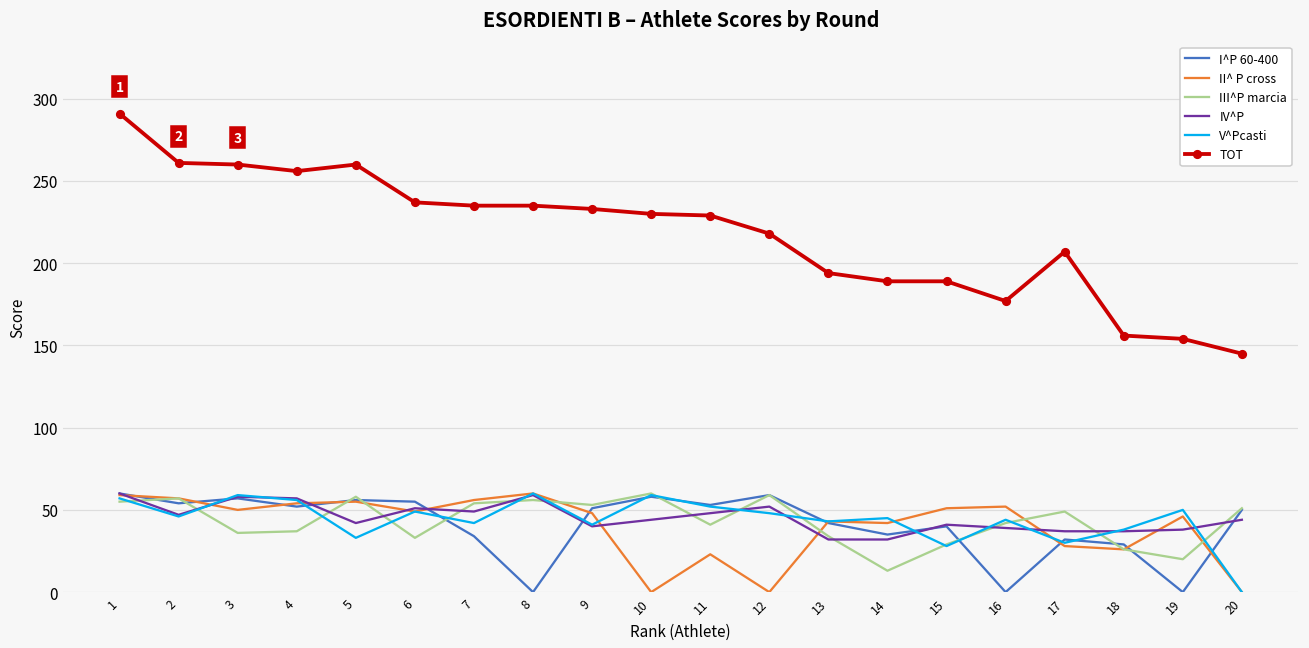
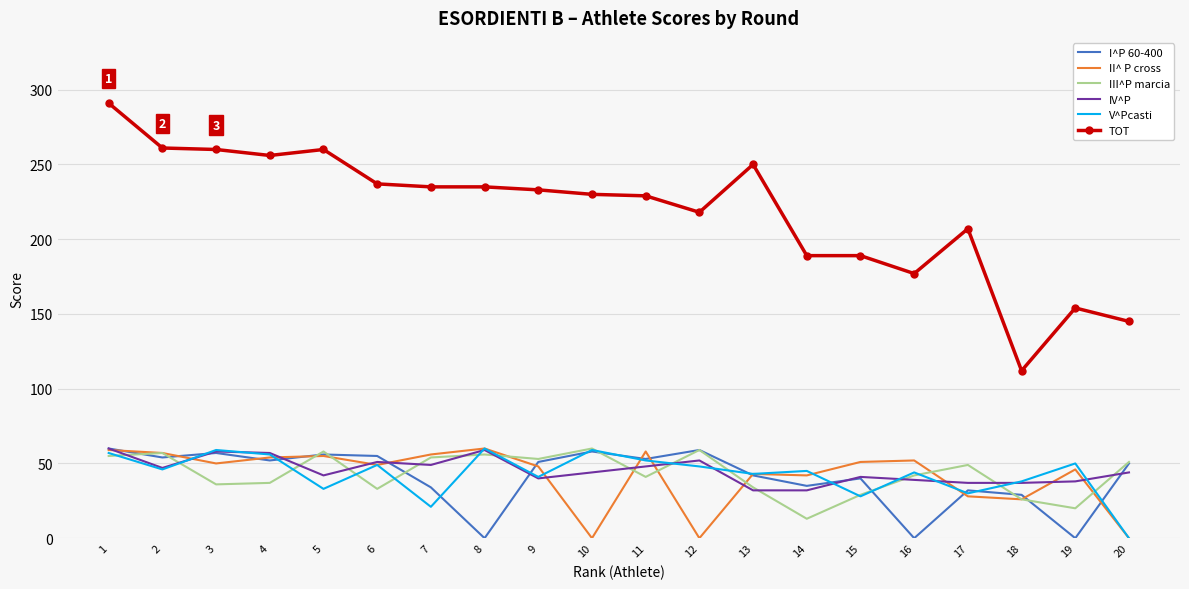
V^Pcasti, 7: 42 -> 21
II^ P cross, 11: 23 -> 58
TOT, 13: 194 -> 250
TOT, 18: 156 -> 112
